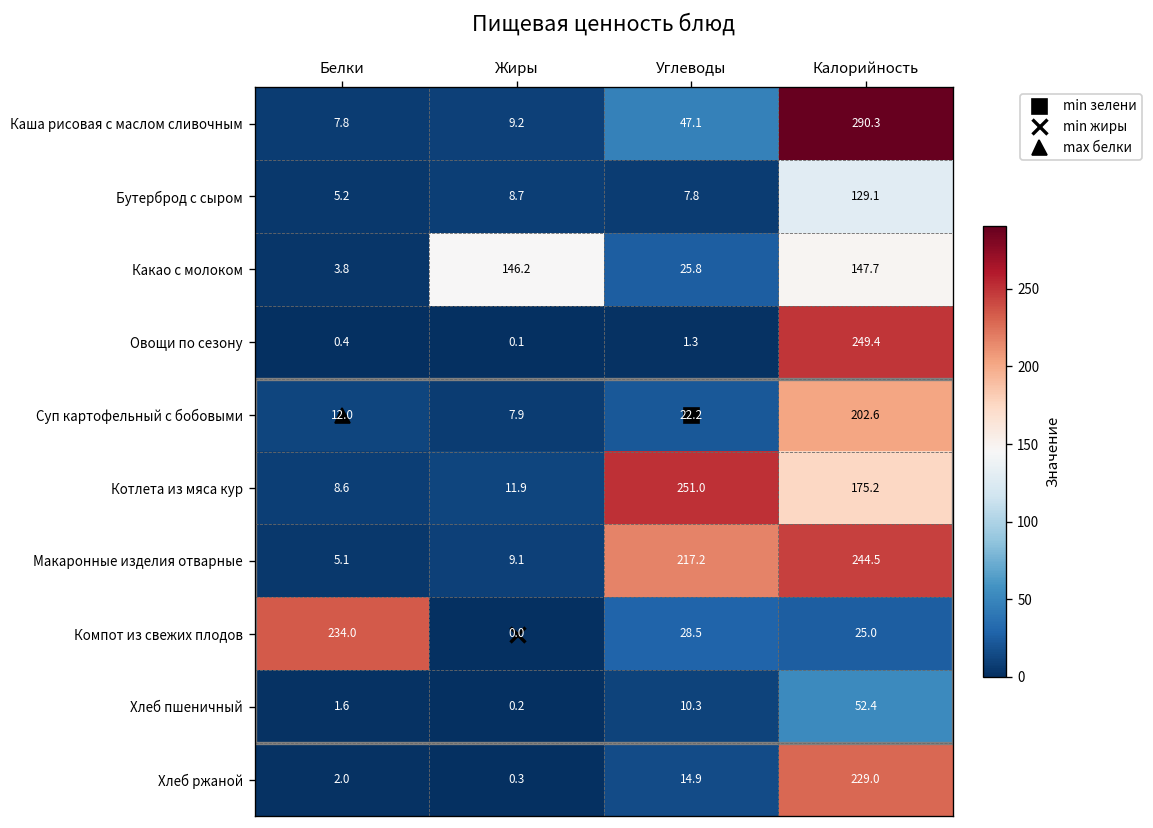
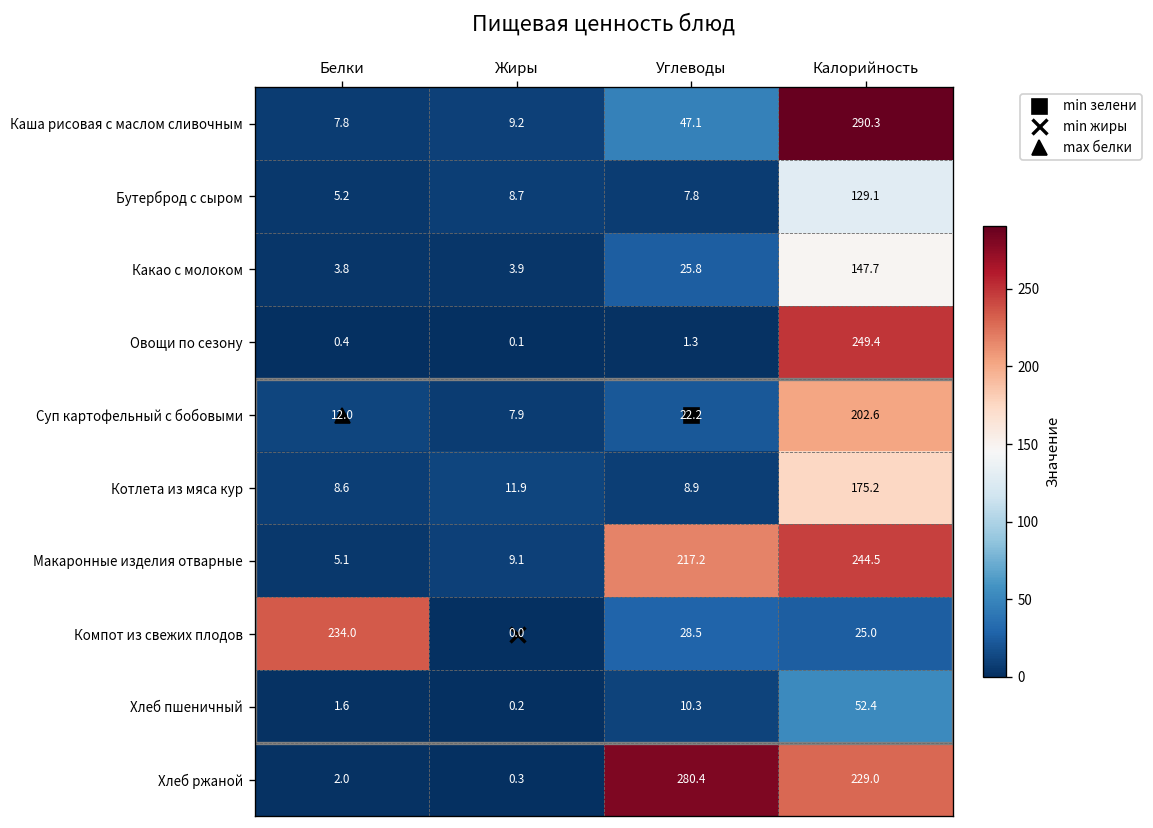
Какао с молоком, Жиры: 146.2 -> 3.9
Котлета из мяса кур, Углеводы: 251.0 -> 8.9
Хлеб ржаной, Углеводы: 14.9 -> 280.4
